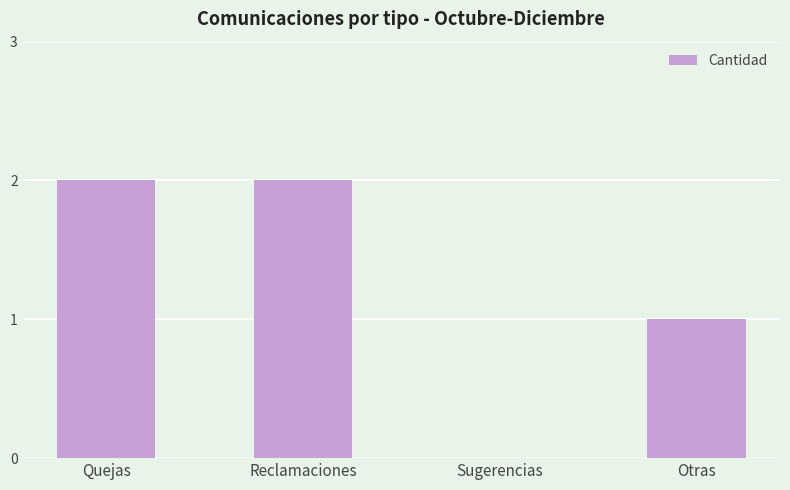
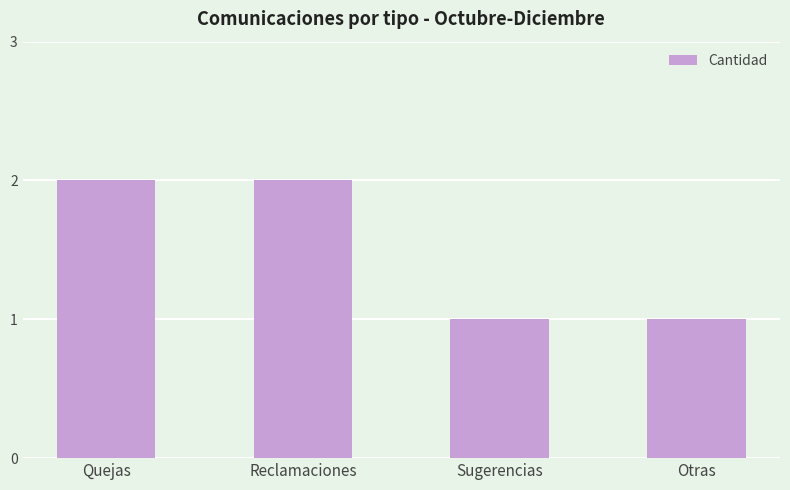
Sugerencias: 0 -> 1
